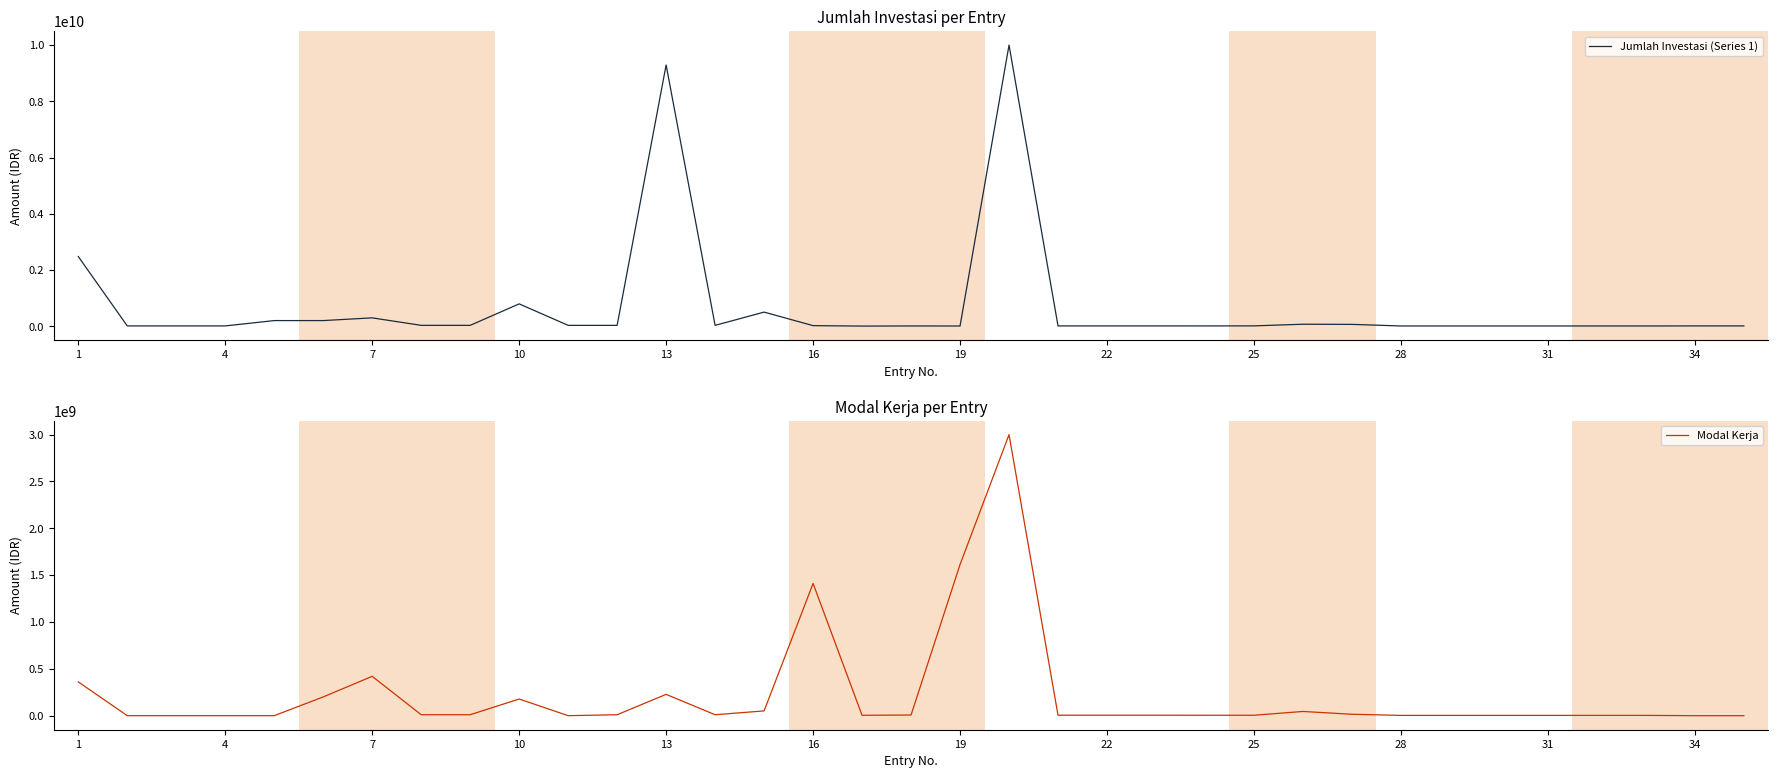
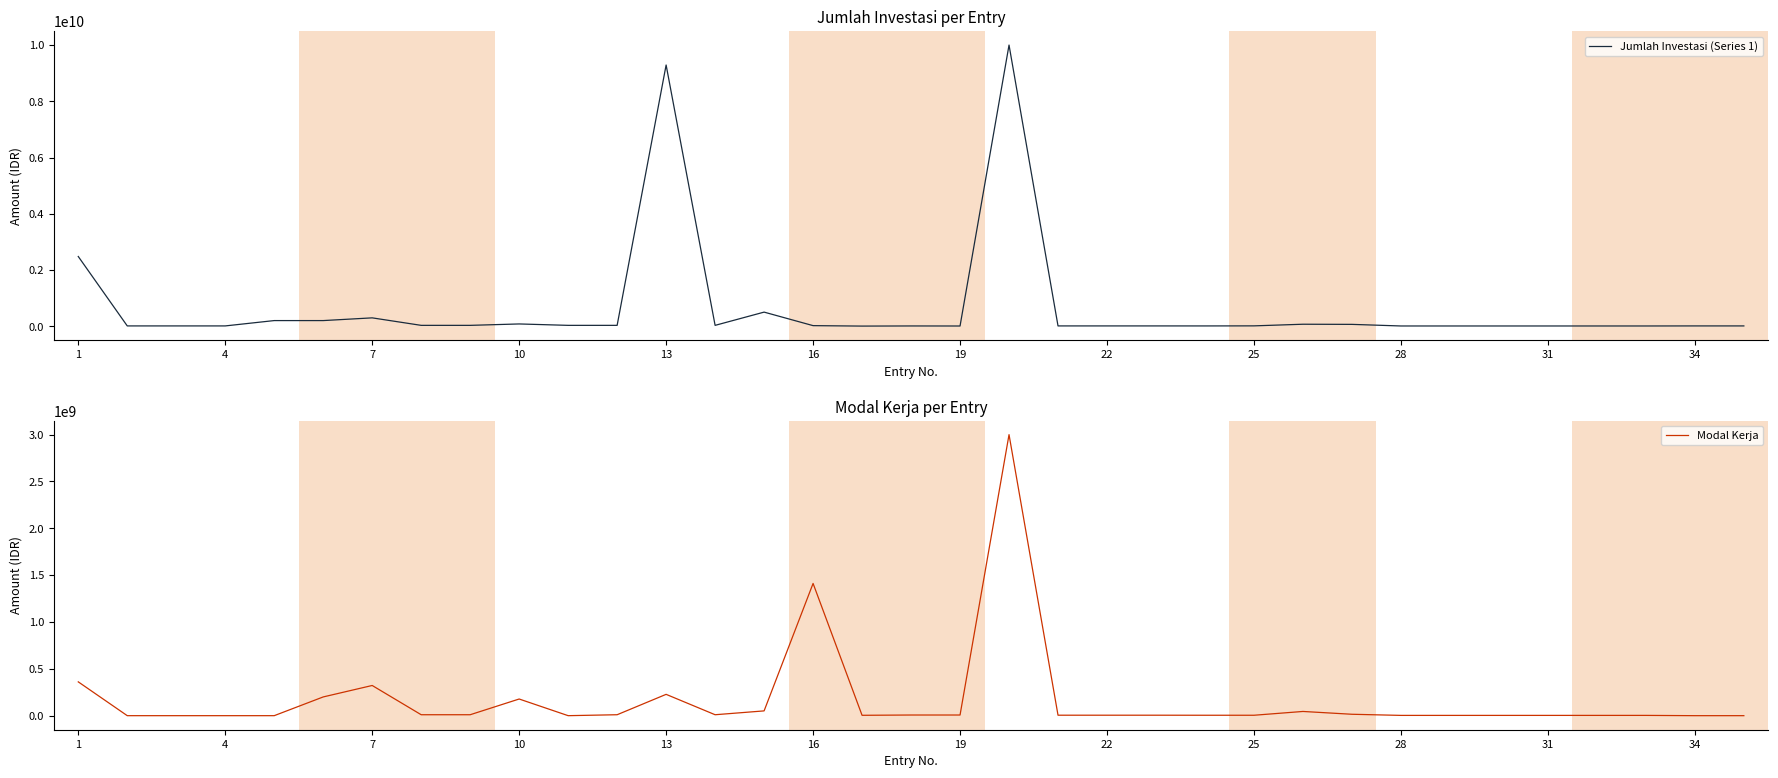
Jumlah Investasi per Entry, 10: 800000000 -> 100000000
Modal Kerja per Entry, 7: 400000000 -> 300000000
Modal Kerja per Entry, 19: 1600000000 -> 0
